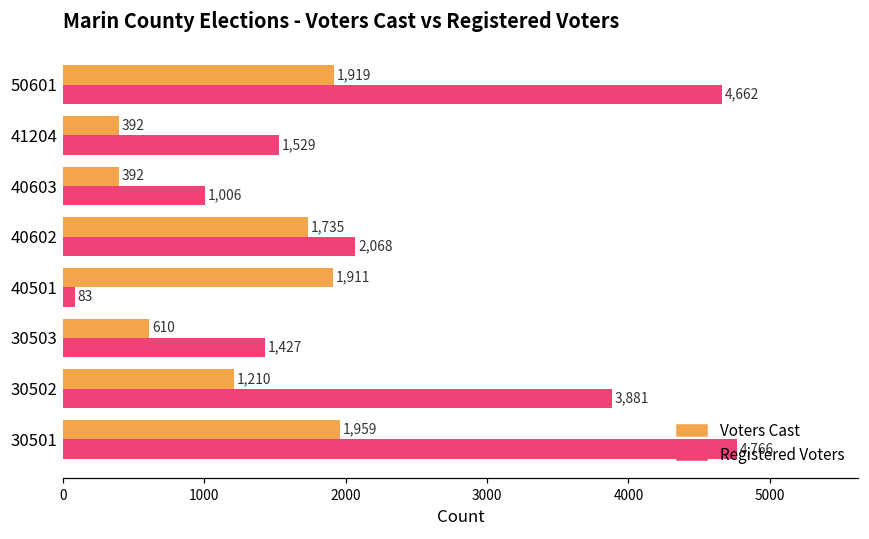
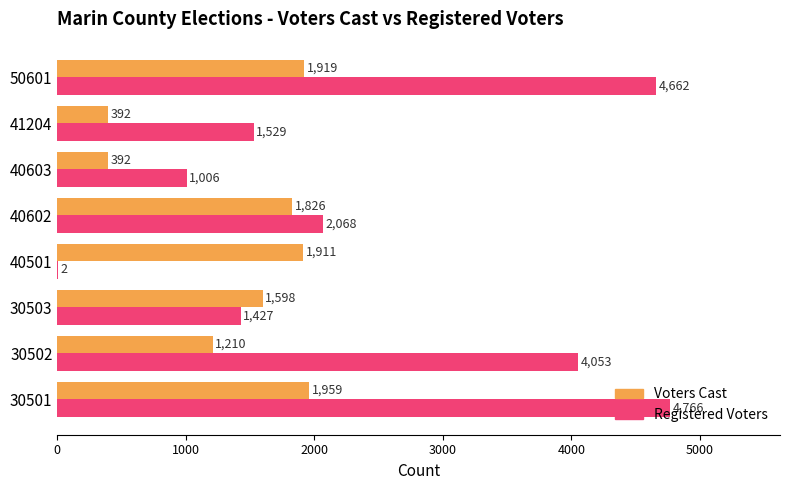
Voters Cast, 40602: 1,735 -> 1,826
Registered Voters, 40501: 83 -> 2
Voters Cast, 30503: 610 -> 1,598
Registered Voters, 30502: 3,881 -> 4,053
